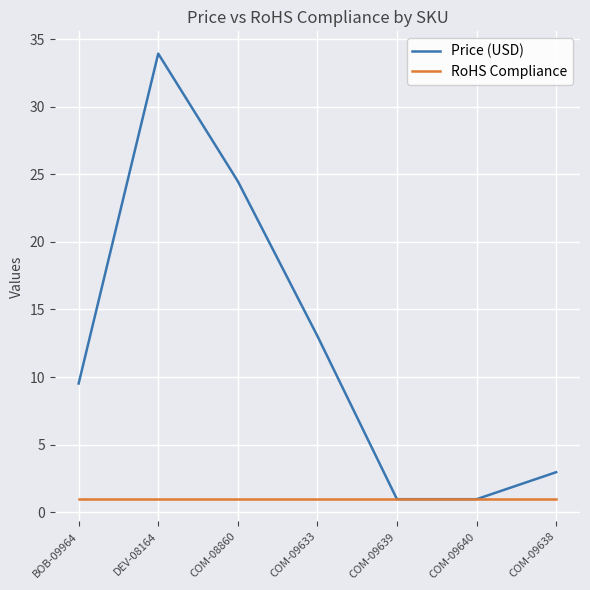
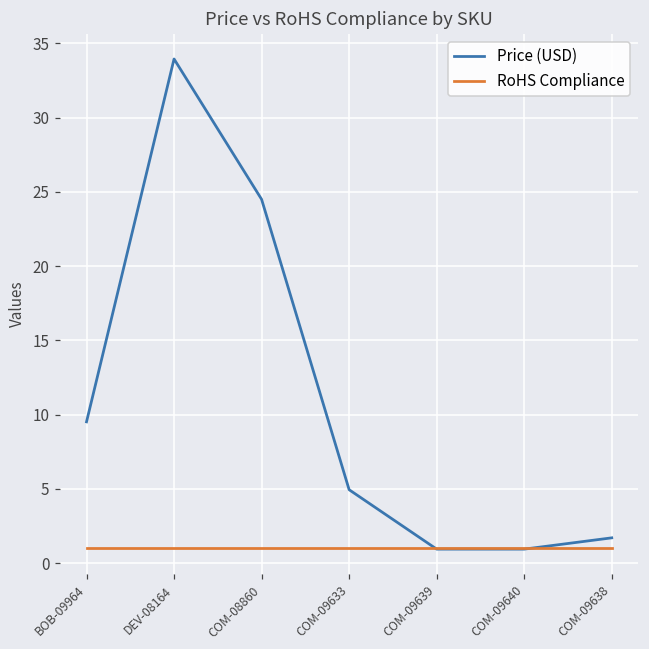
Price (USD), COM-09633: 13.0 -> 5.0
Price (USD), COM-09638: 3.0 -> 1.7
